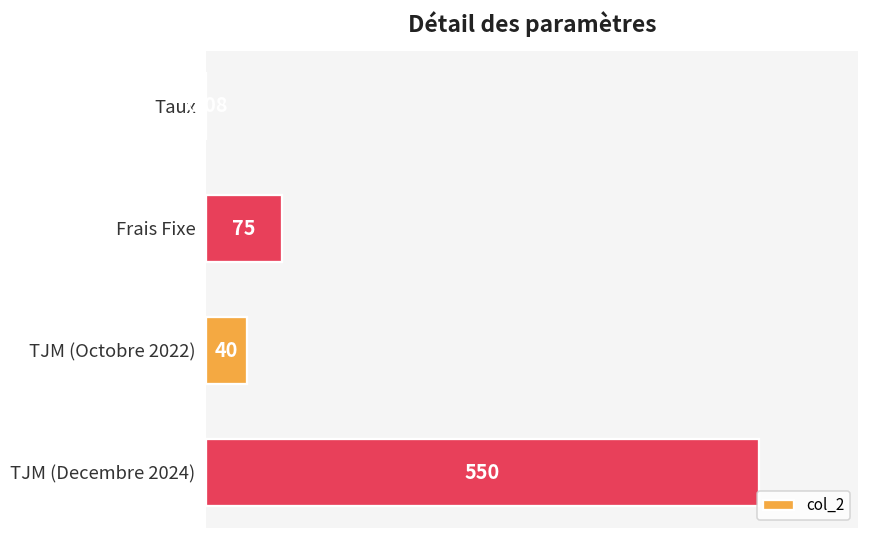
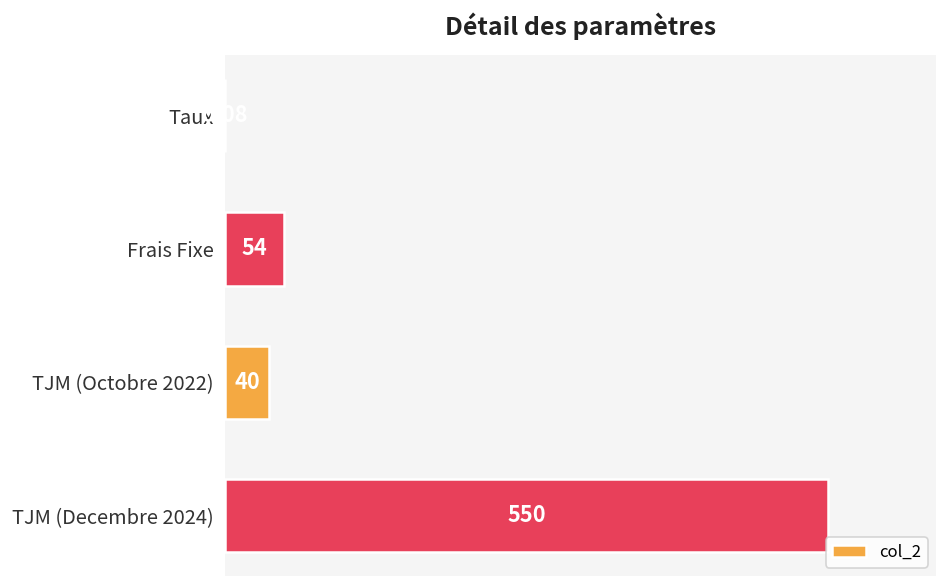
Frais Fixe: 75 -> 54
